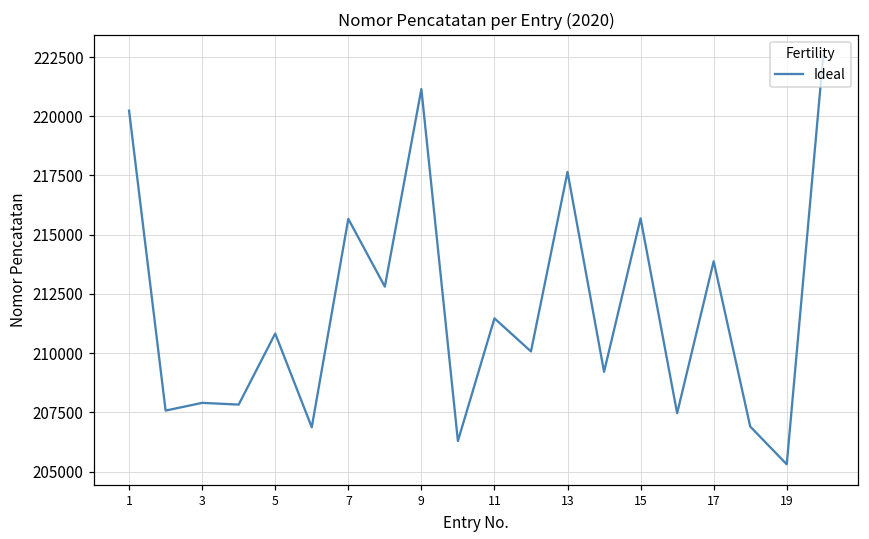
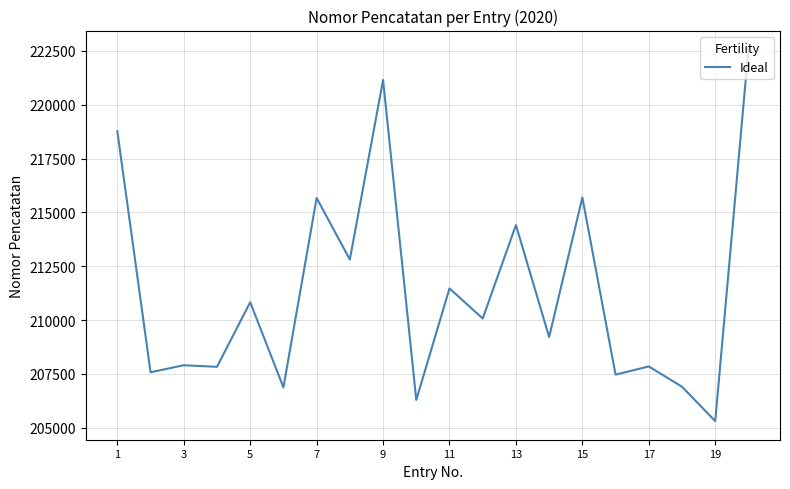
1: 220200 -> 218800
13: 217700 -> 214400
17: 213900 -> 207800
